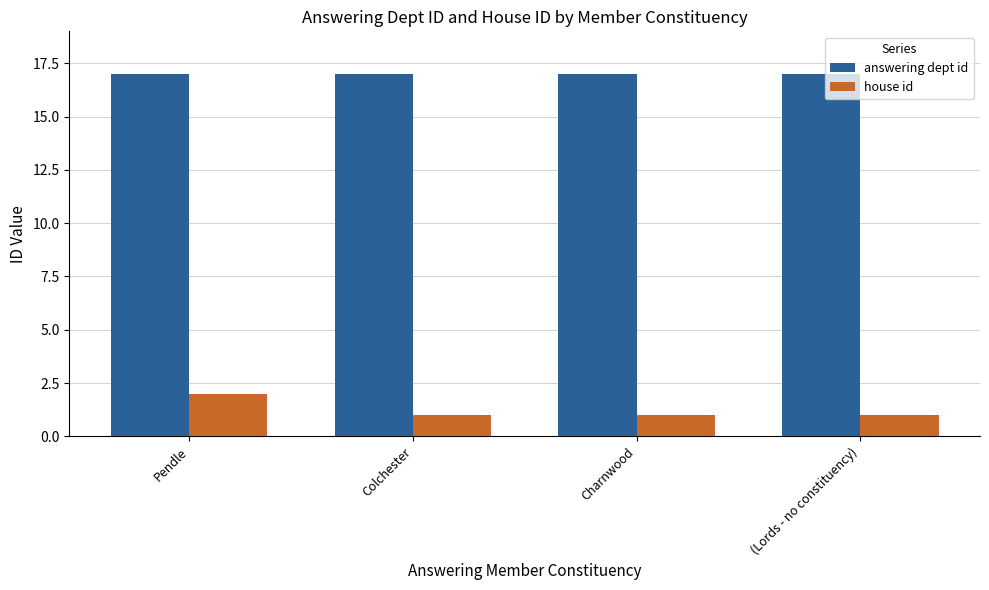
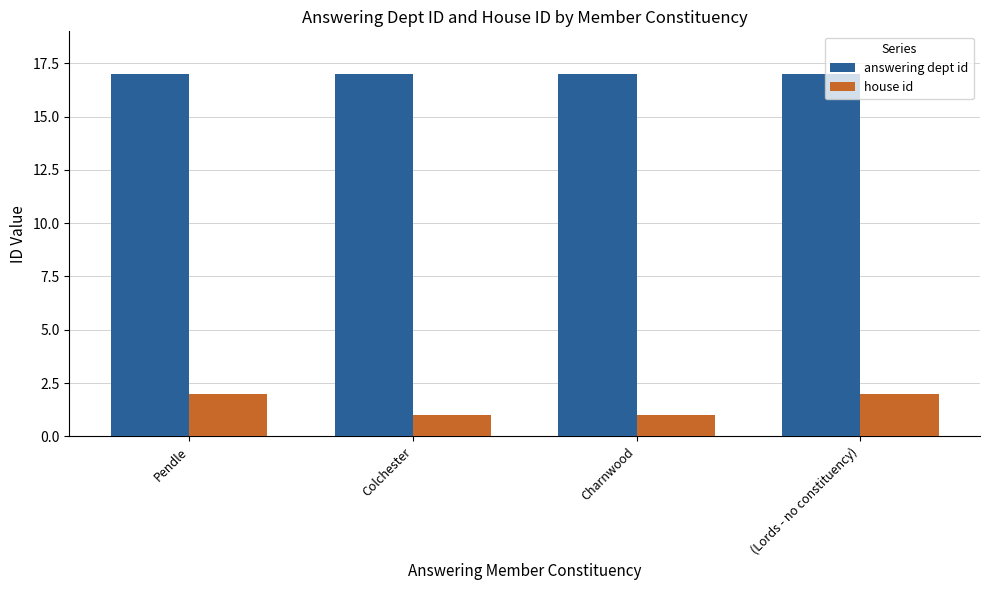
house id, (Lords - no constituency): 1 -> 2
